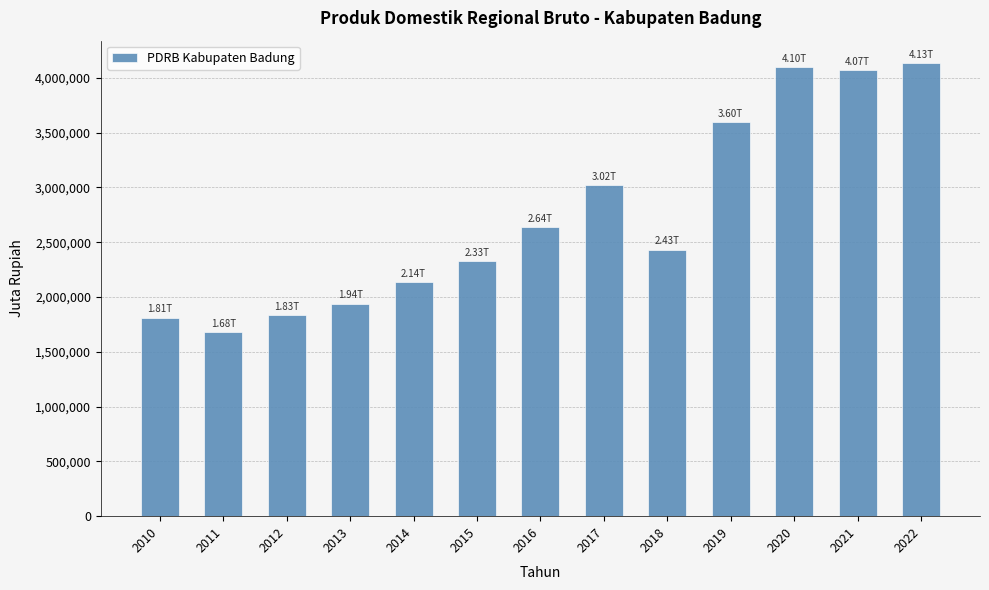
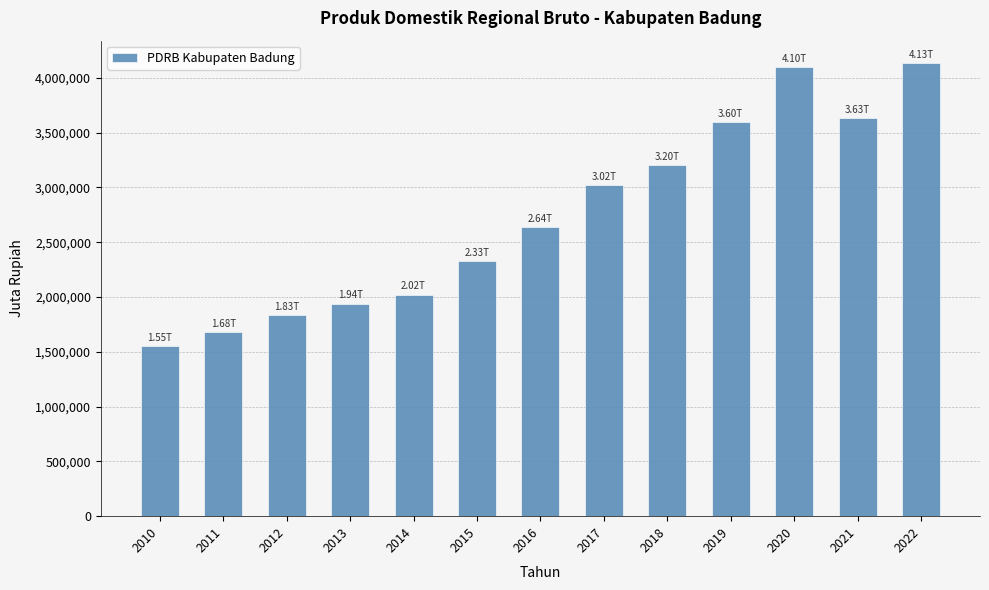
2010: 1.81T -> 1.55T
2014: 2.14T -> 2.02T
2018: 2.43T -> 3.20T
2021: 4.07T -> 3.63T
